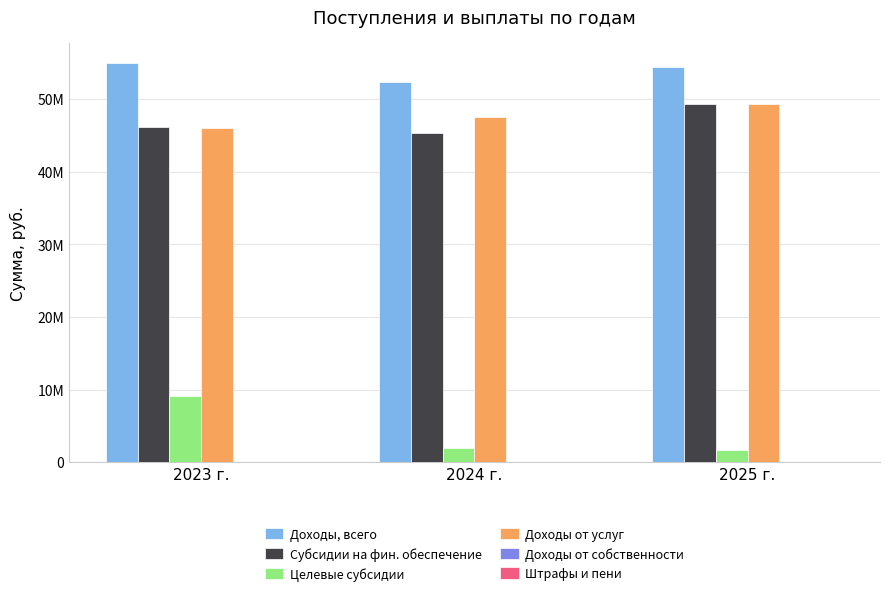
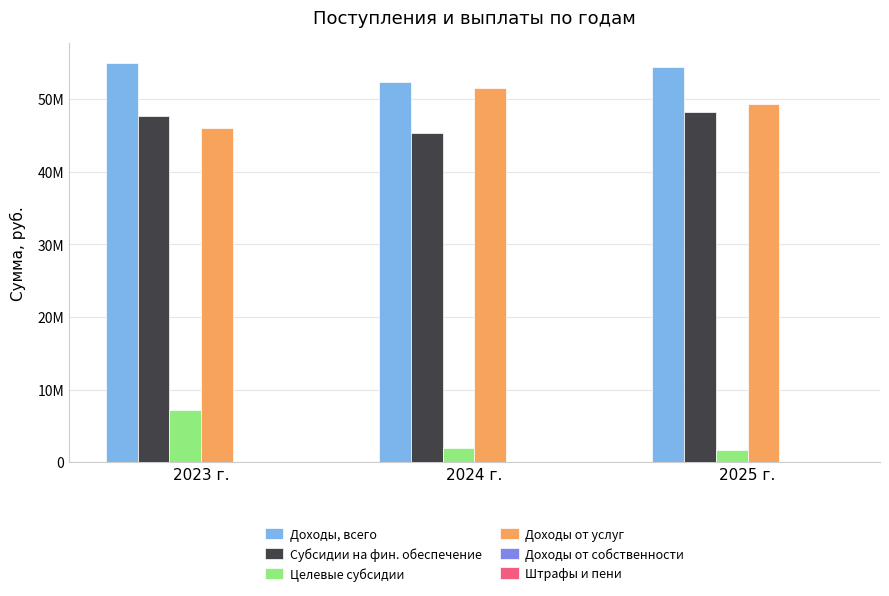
Субсидии на фин. обеспечение, 2023 г.: 46000000 -> 48000000
Целевые субсидии, 2023 г.: 9000000 -> 7000000
Доходы от услуг, 2024 г.: 48000000 -> 52000000
Субсидии на фин. обеспечение, 2025 г.: 49000000 -> 48000000
